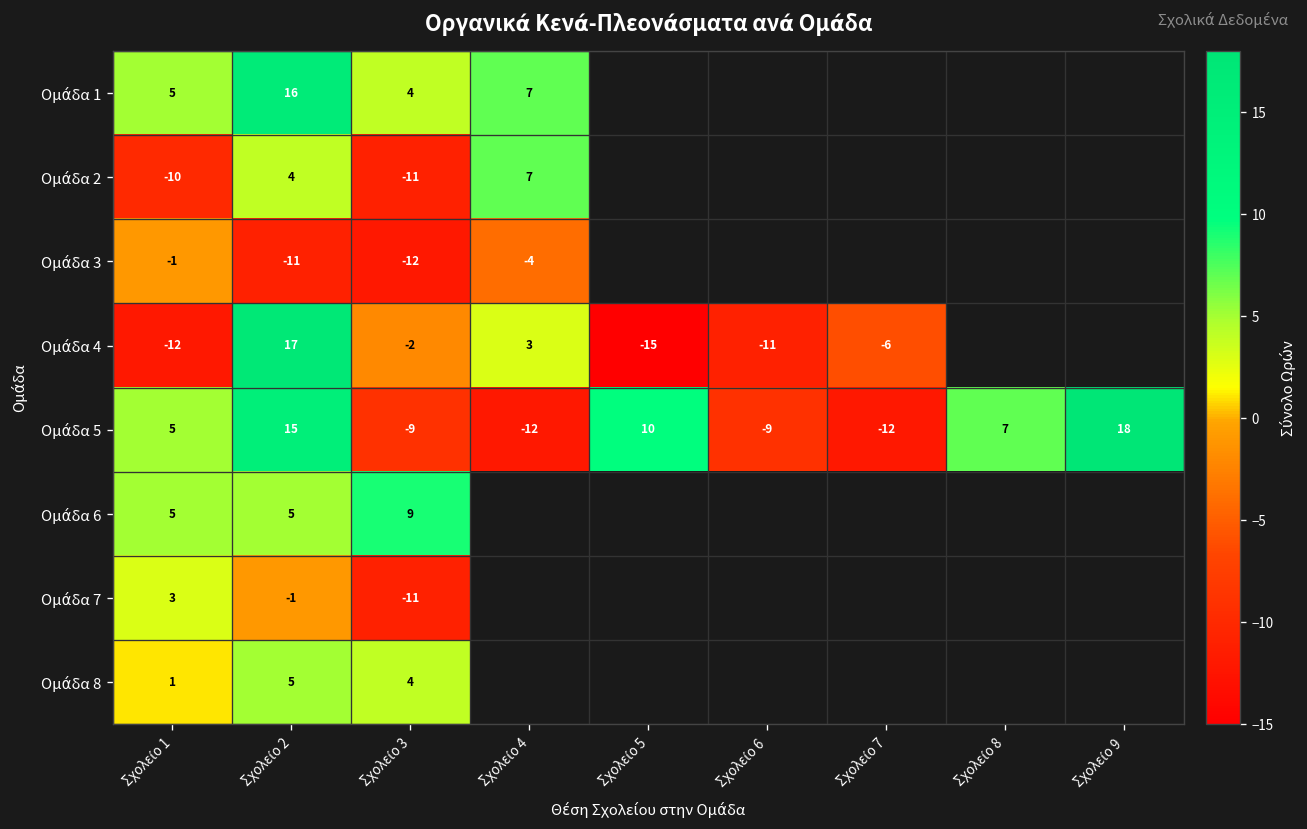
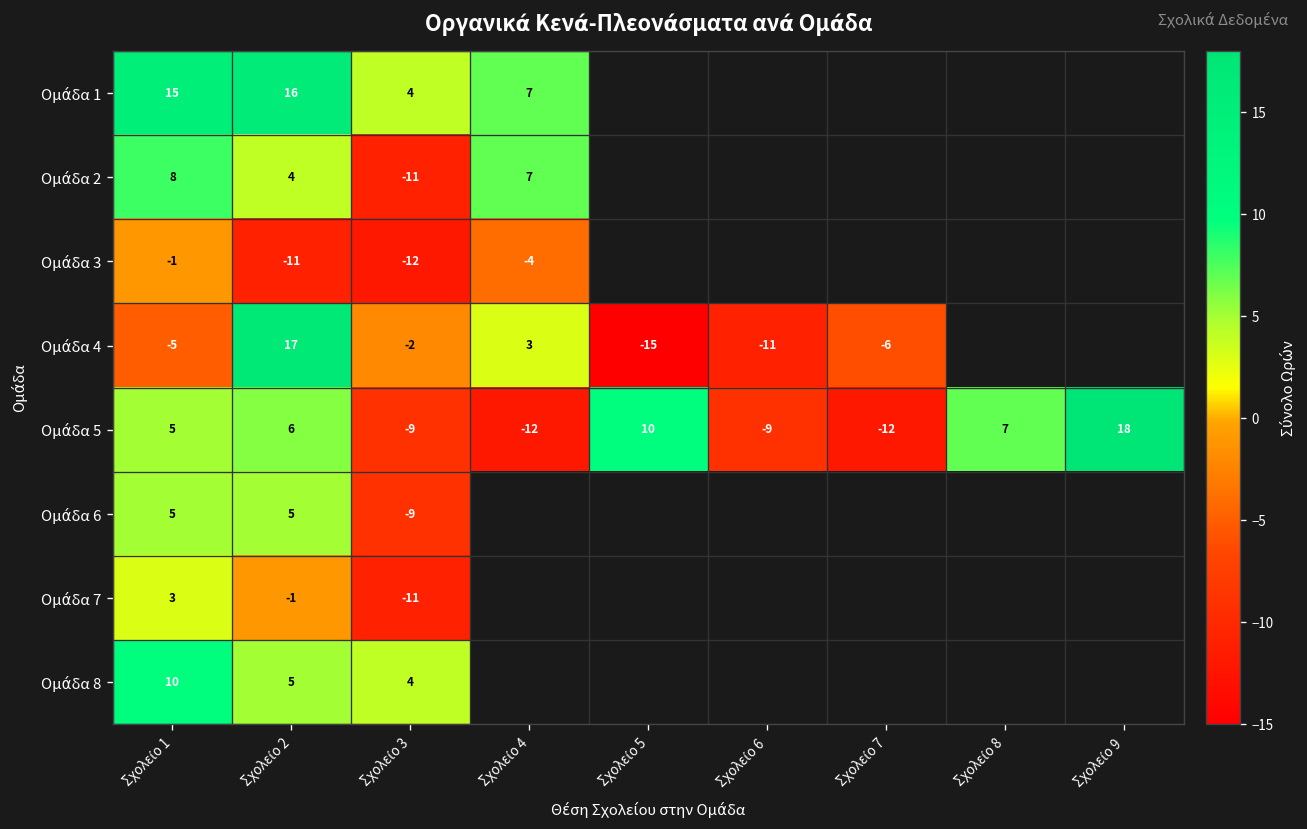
Ομάδα 1, Σχολείο 1: 5 -> 15
Ομάδα 2, Σχολείο 1: -10 -> 8
Ομάδα 4, Σχολείο 1: -12 -> -5
Ομάδα 5, Σχολείο 2: 15 -> 6
Ομάδα 6, Σχολείο 3: 9 -> -9
Ομάδα 8, Σχολείο 1: 1 -> 10
